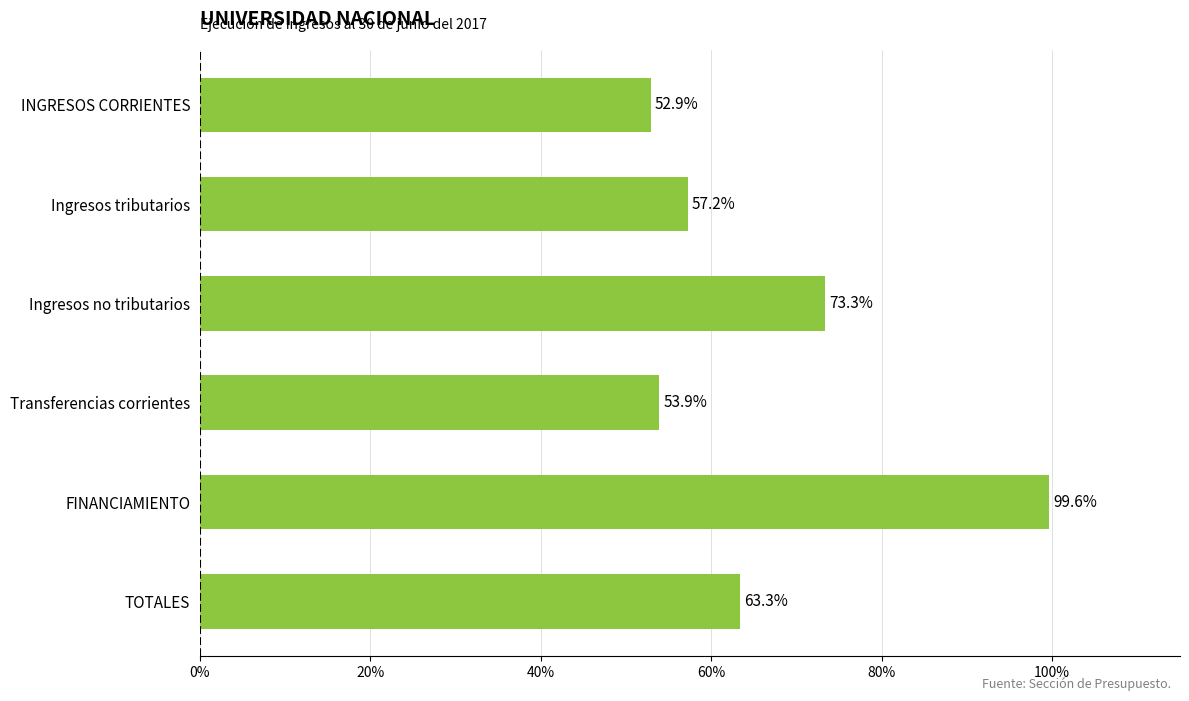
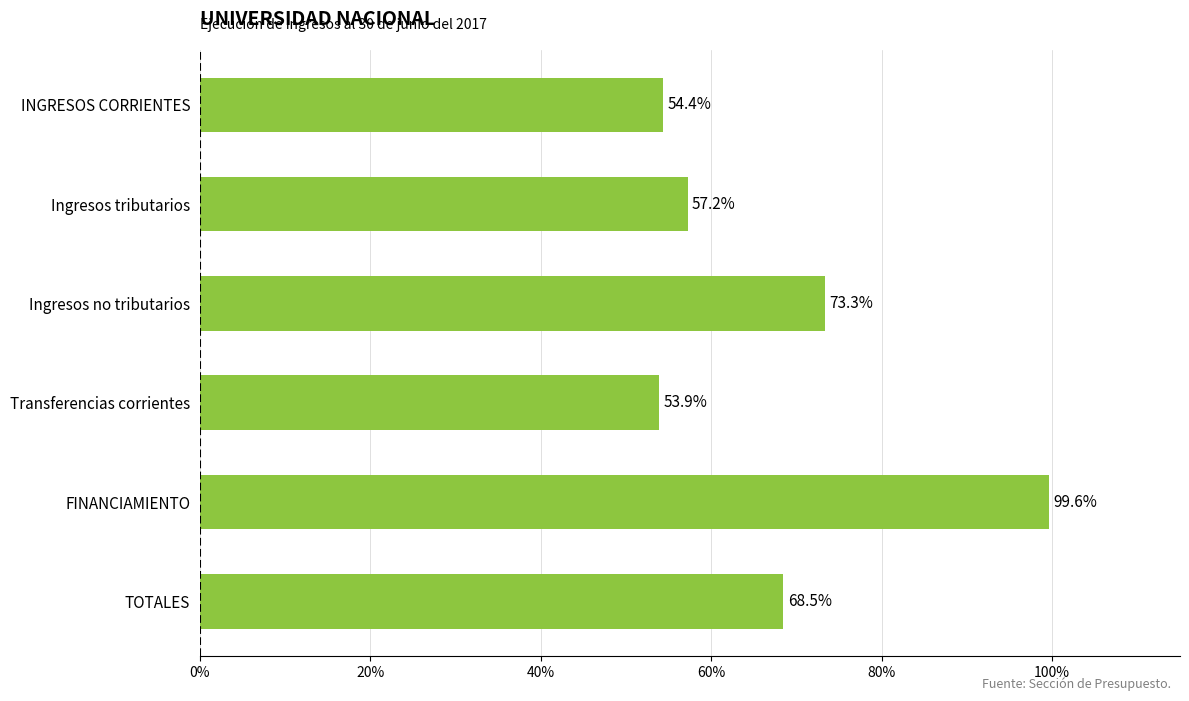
INGRESOS CORRIENTES: 52.9% -> 54.4%
TOTALES: 63.3% -> 68.5%
